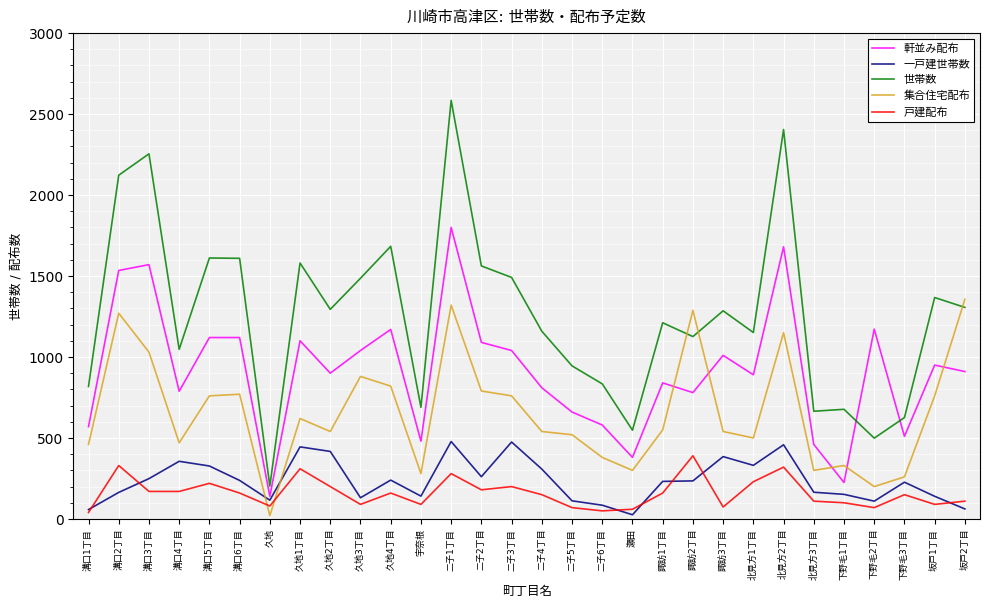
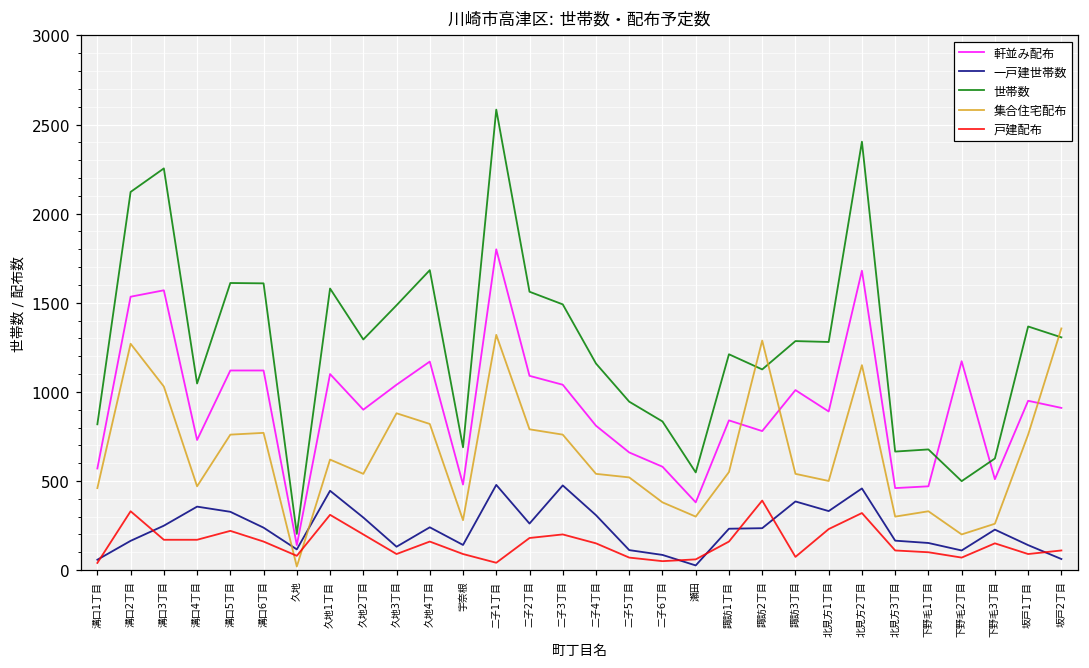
軒並み配布, 溝口4丁目: 790 -> 730
一戸建世帯数, 久地2丁目: 420 -> 300
戸建配布, 二子1丁目: 280 -> 40
世帯数, 北見方1丁目: 1150 -> 1280
軒並み配布, 下野毛1丁目: 230 -> 470
